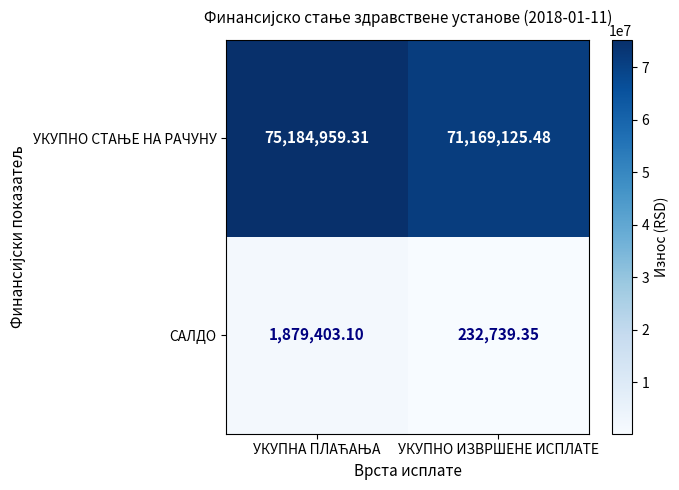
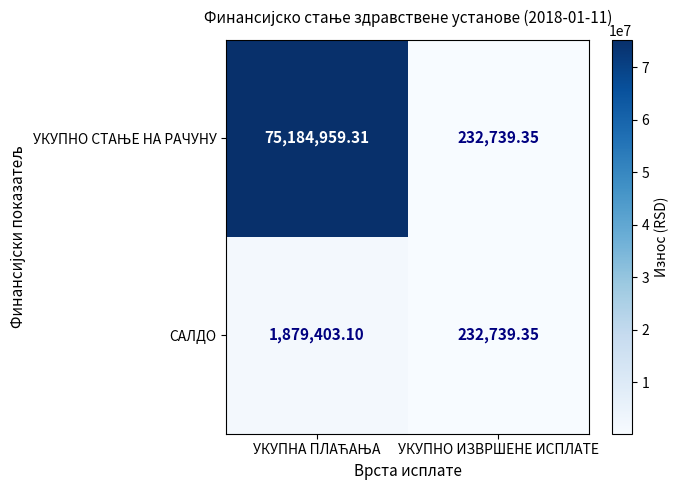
УКУПНО СТАЊЕ НА РАЧУНУ, УКУПНО ИЗВРШЕНЕ ИСПЛАТЕ: 71,169,125.48 -> 232,739.35
